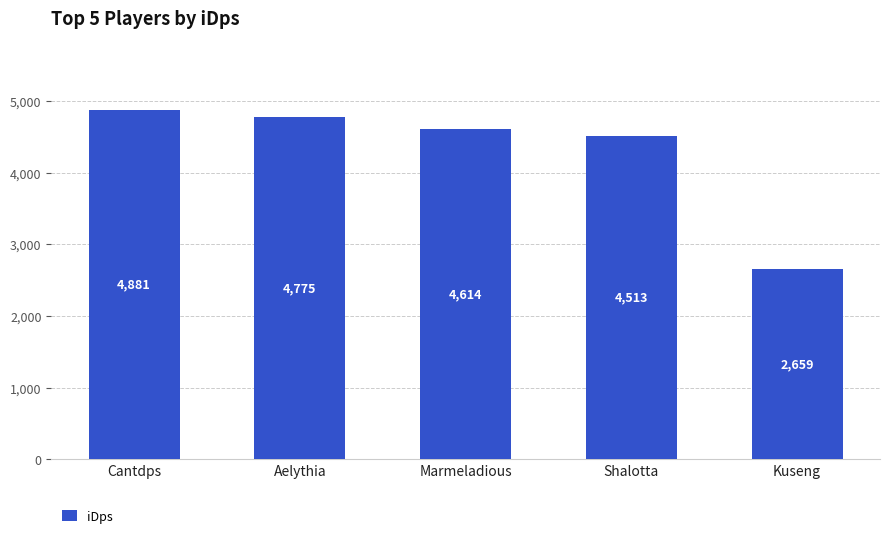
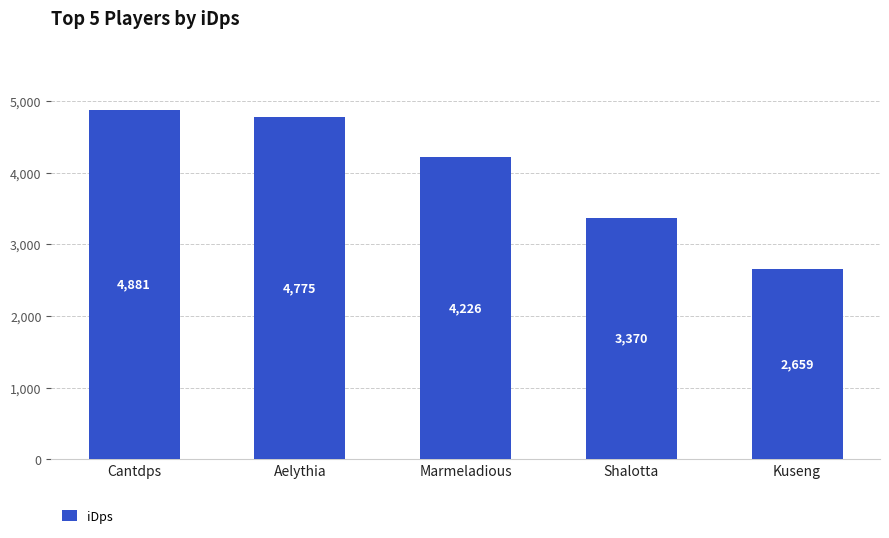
Marmeladious: 4,614 -> 4,226
Shalotta: 4,513 -> 3,370
